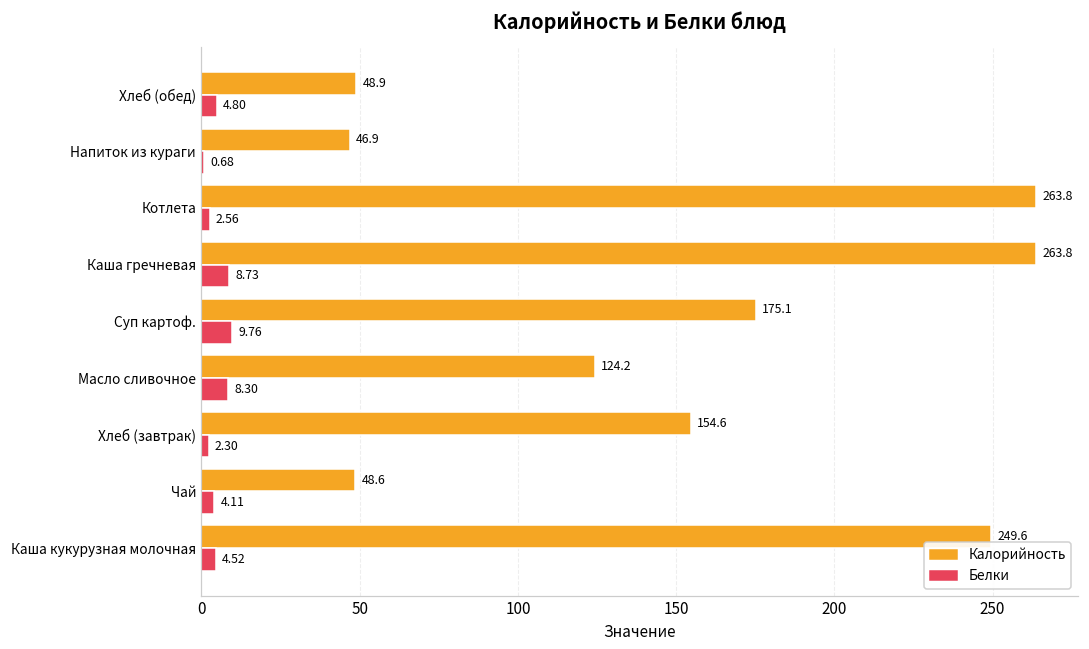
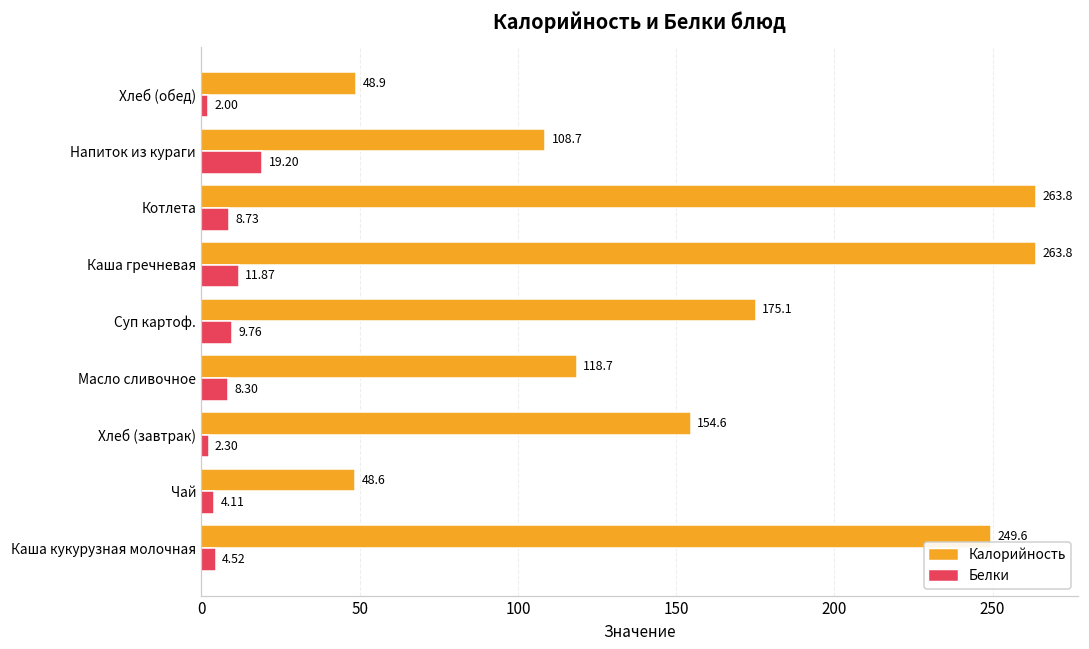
Белки, Хлеб (обед): 4.80 -> 2.00
Калорийность, Напиток из кураги: 46.9 -> 108.7
Белки, Напиток из кураги: 0.68 -> 19.20
Белки, Котлета: 2.56 -> 8.73
Белки, Каша гречневая: 8.73 -> 11.87
Калорийность, Масло сливочное: 124.2 -> 118.7
